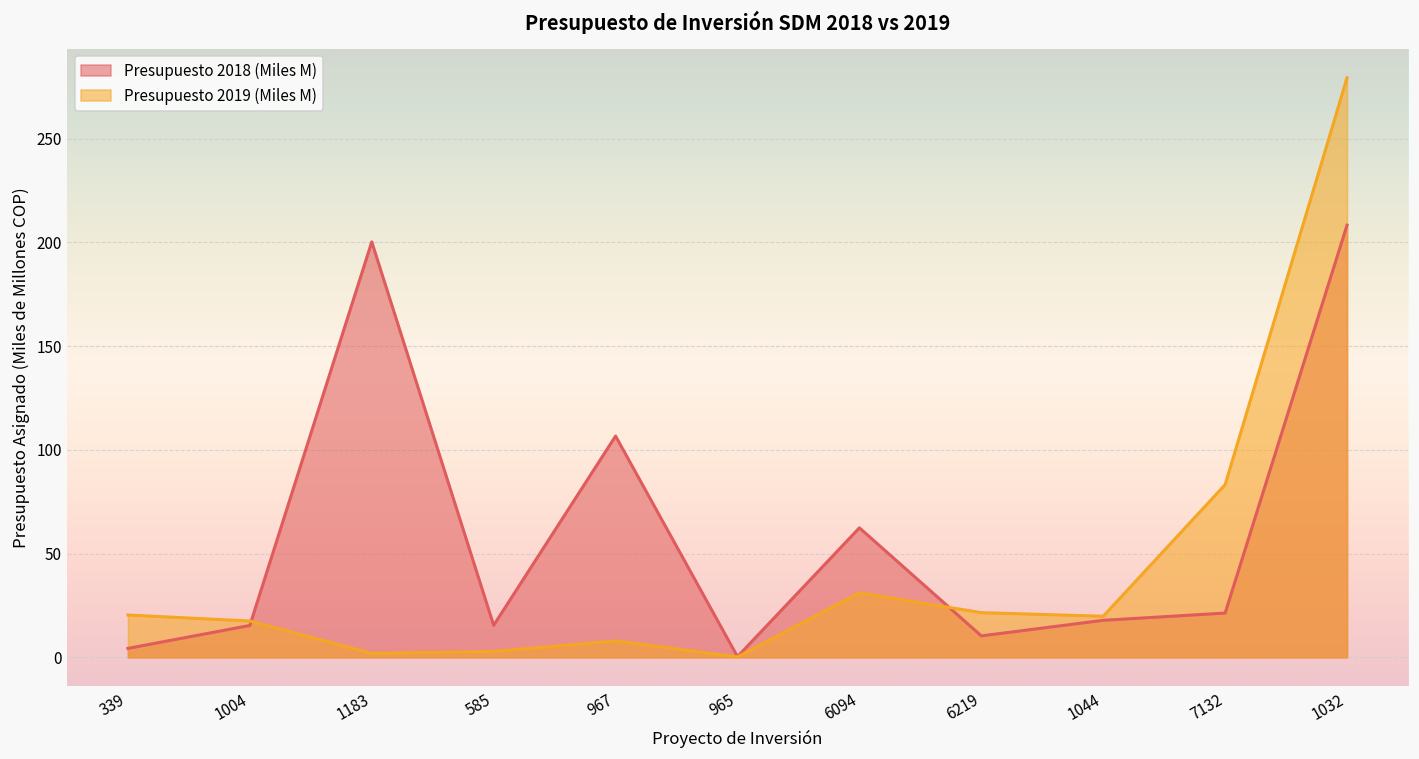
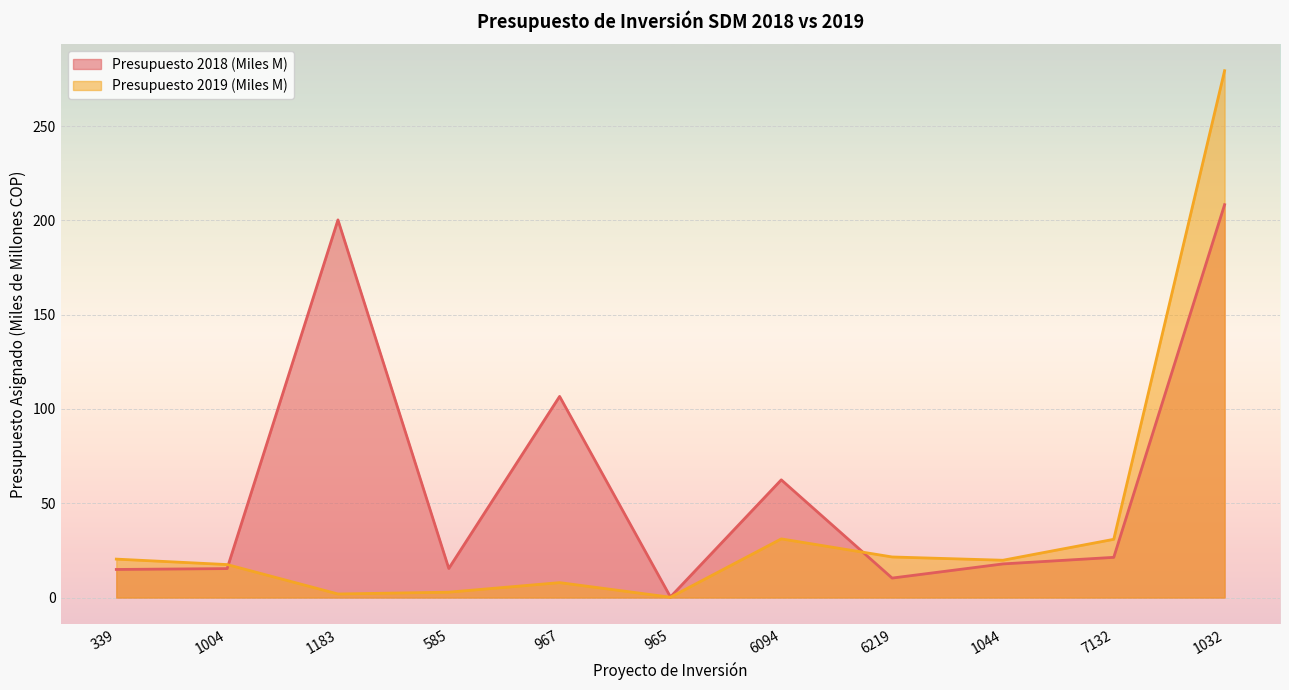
Presupuesto 2018 (Miles M), 339: 4 -> 15
Presupuesto 2019 (Miles M), 7132: 83 -> 31
